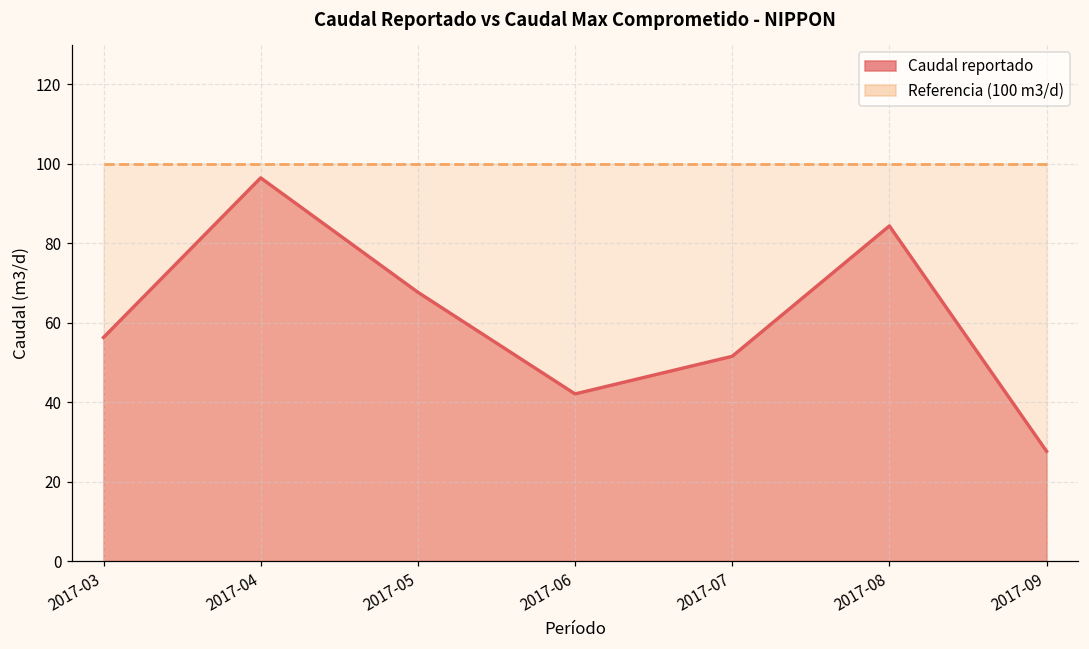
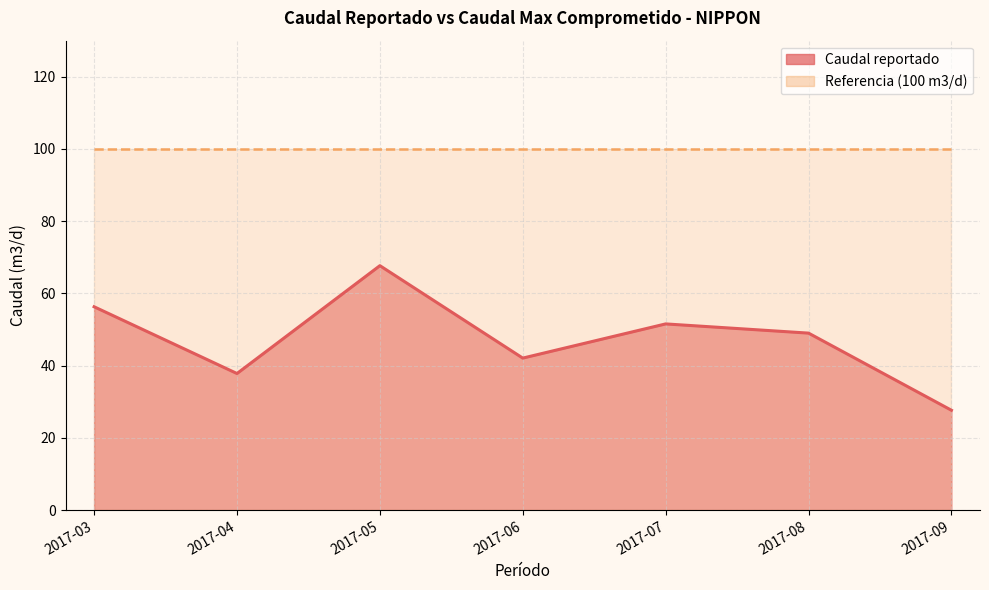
Caudal reportado, 2017-04: 96 -> 38
Caudal reportado, 2017-08: 84 -> 49
